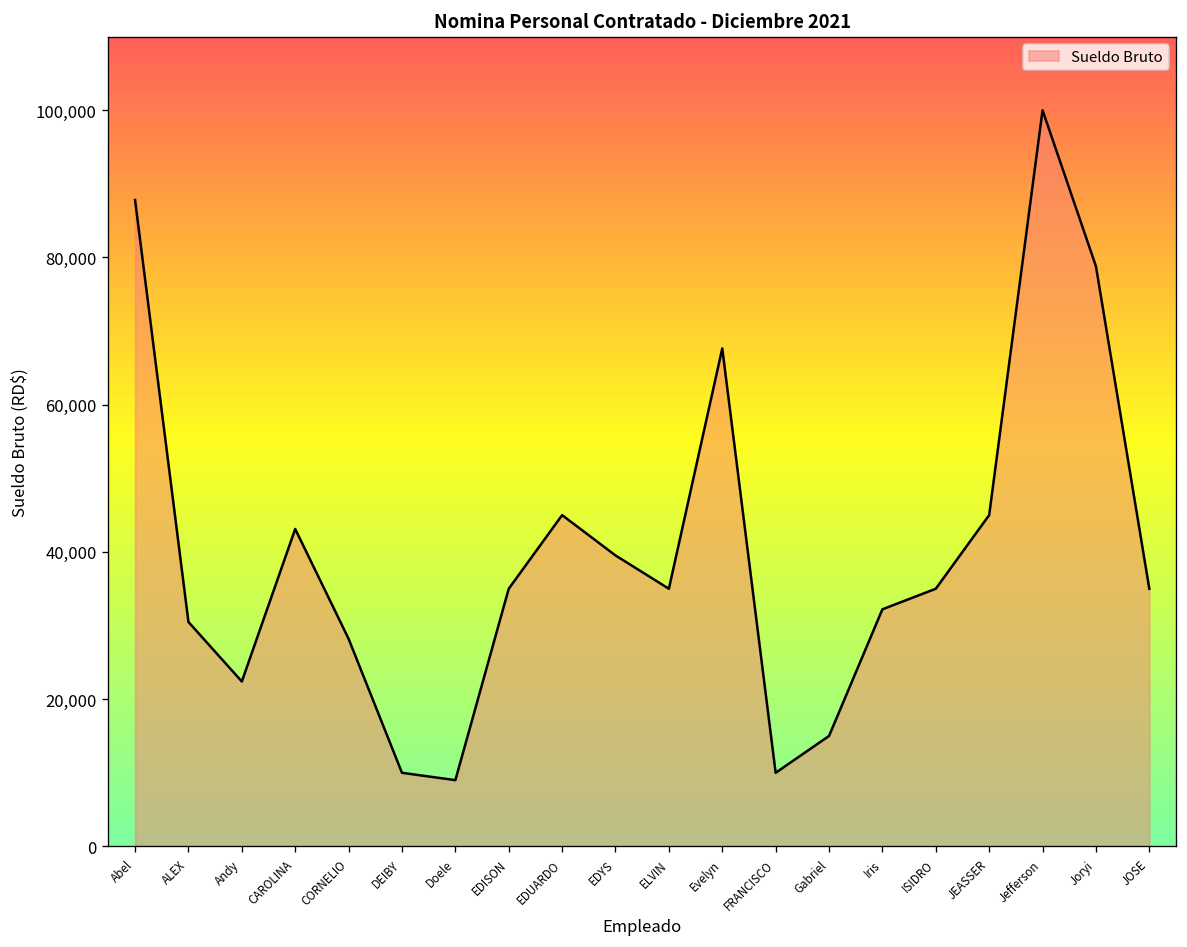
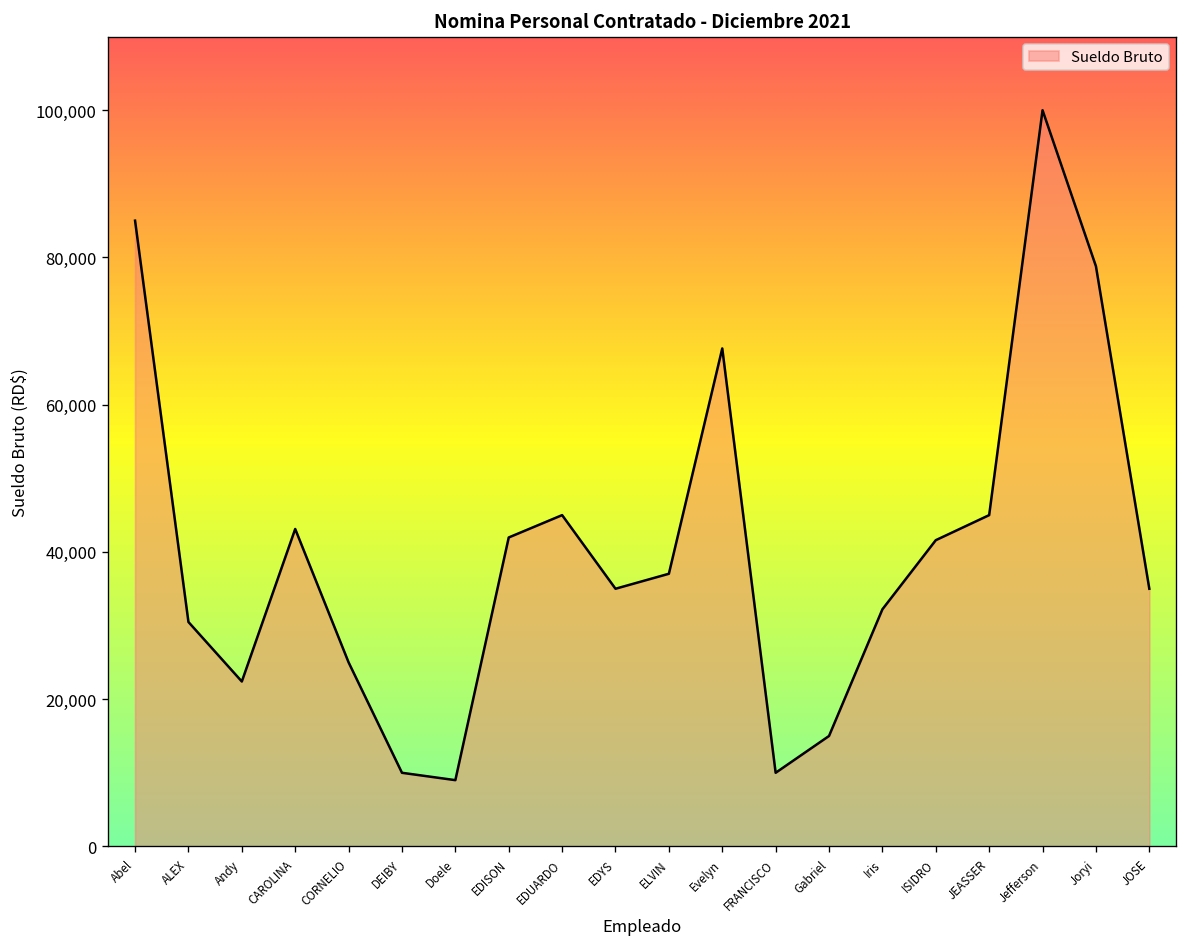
Abel: 88,000 -> 85,000
CORNELIO: 28,000 -> 25,000
EDISON: 35,000 -> 42,000
EDYS: 40,000 -> 35,000
ELVIN: 35,000 -> 37,000
ISIDRO: 35,000 -> 42,000
